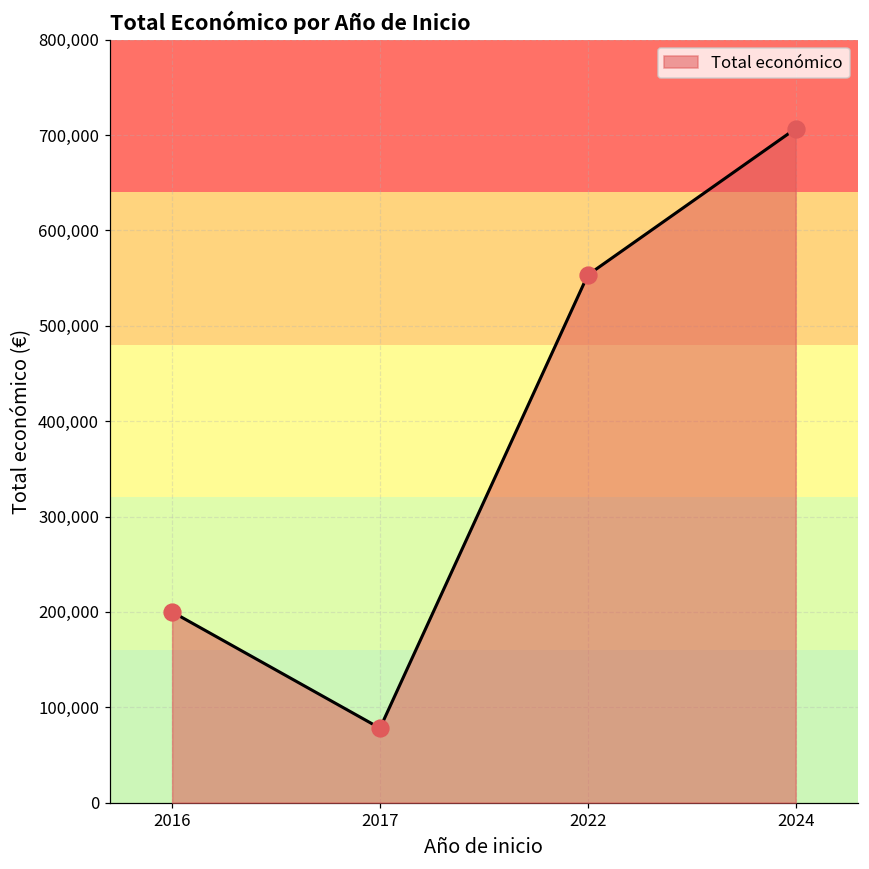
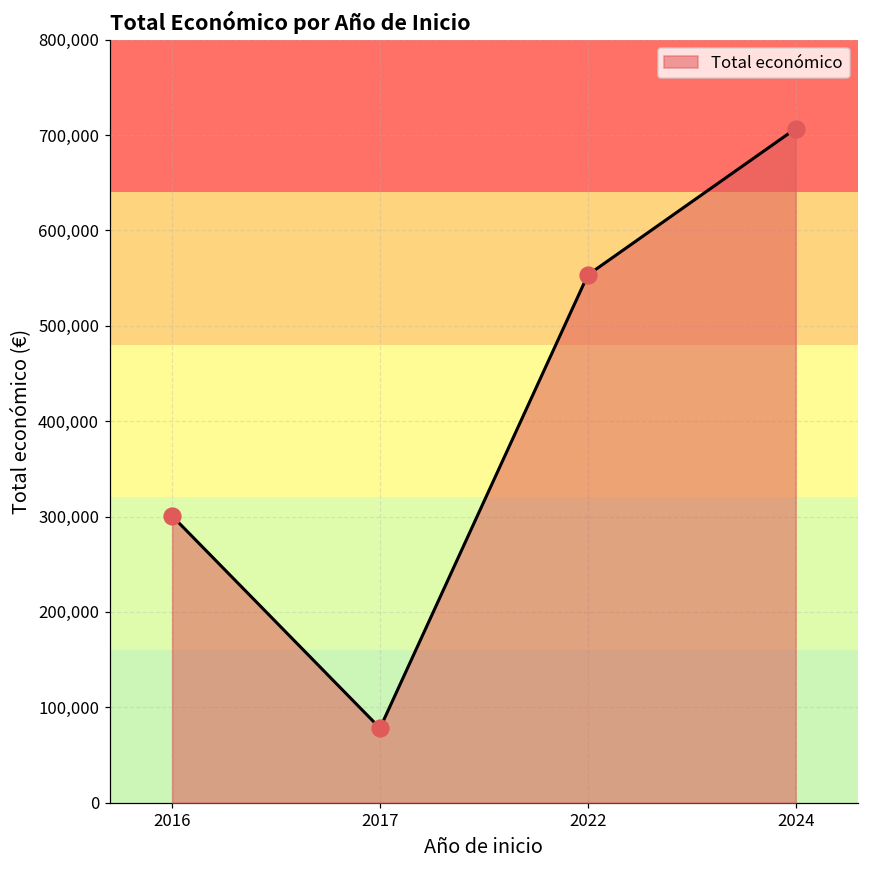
2016: 200,000 -> 300,000
